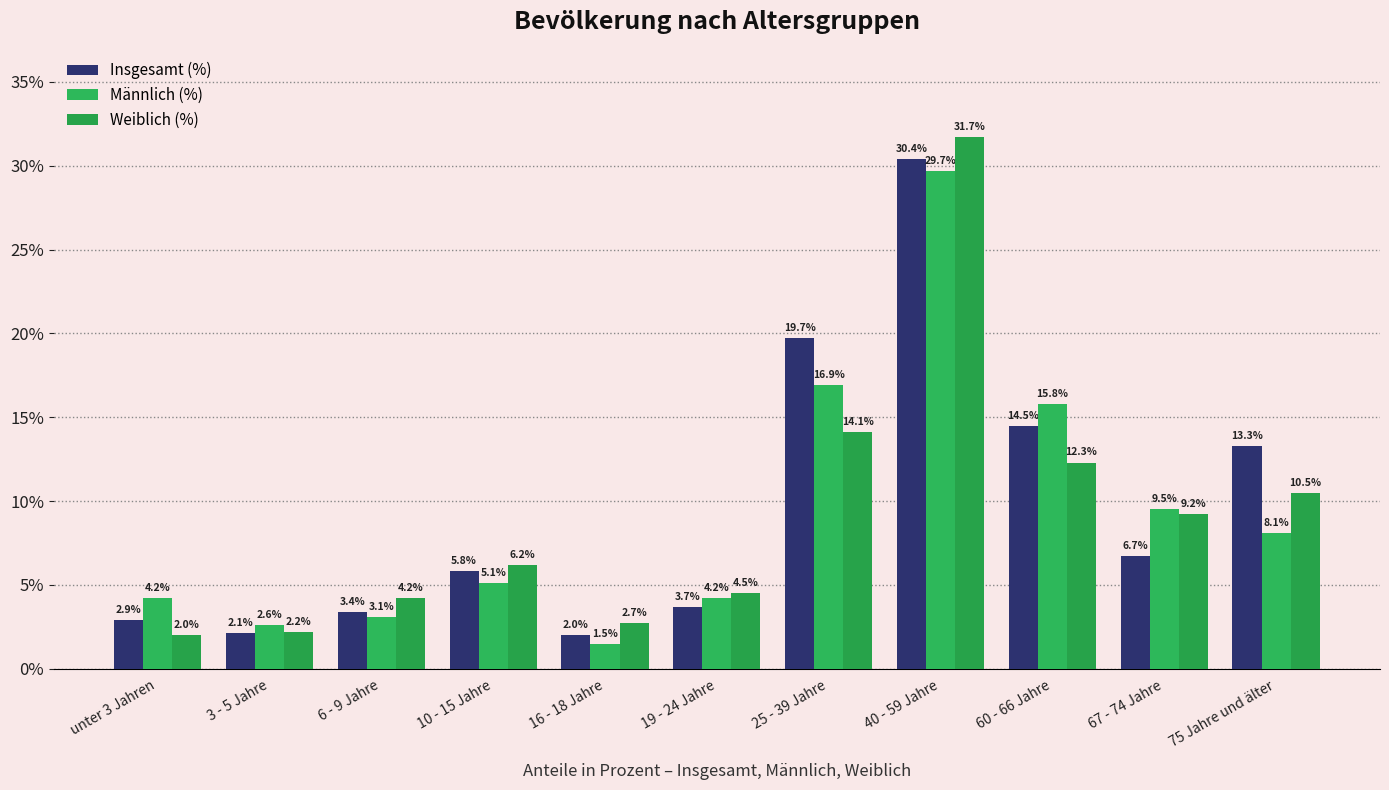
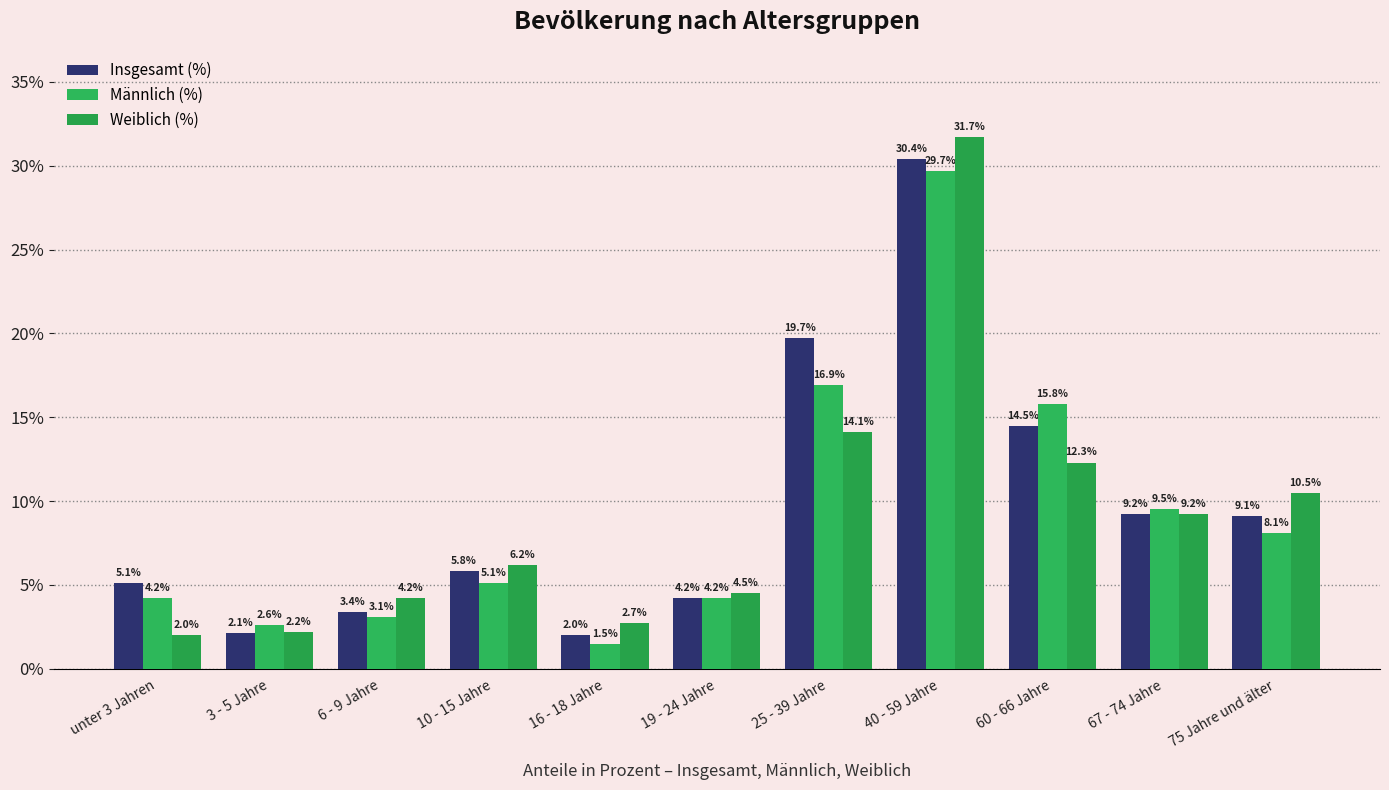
Insgesamt (%), unter 3 Jahren: 2.9% -> 5.1%
Insgesamt (%), 19 - 24 Jahre: 3.7% -> 4.2%
Insgesamt (%), 67 - 74 Jahre: 6.7% -> 9.2%
Insgesamt (%), 75 Jahre und älter: 13.3% -> 9.1%
